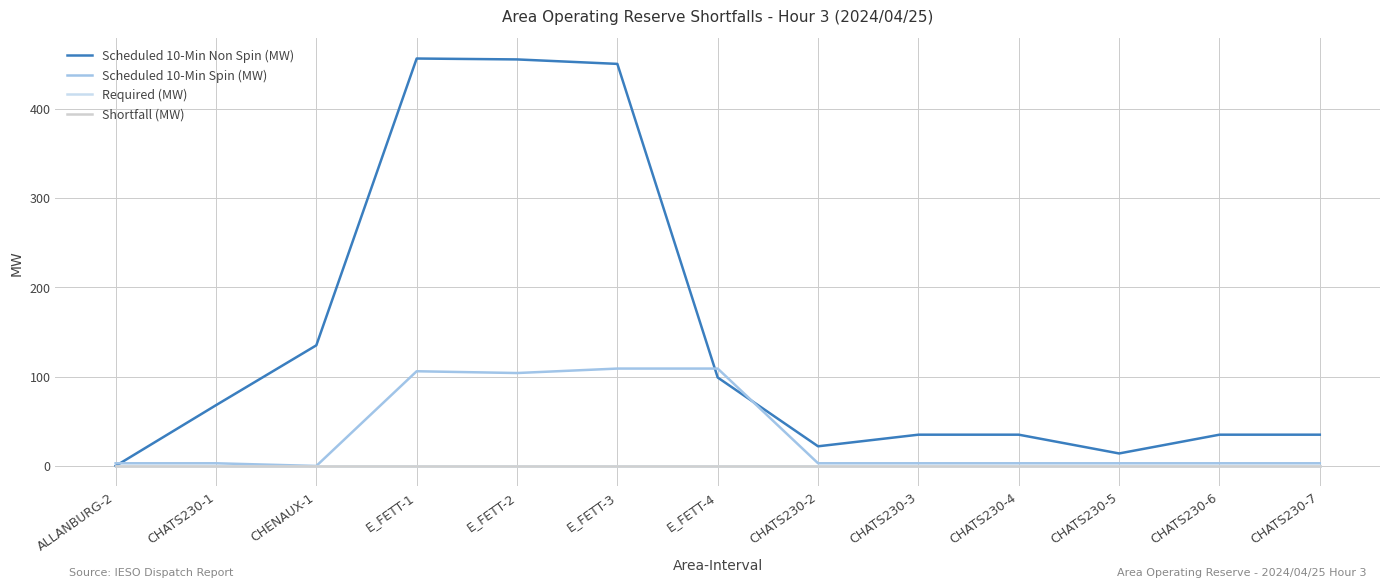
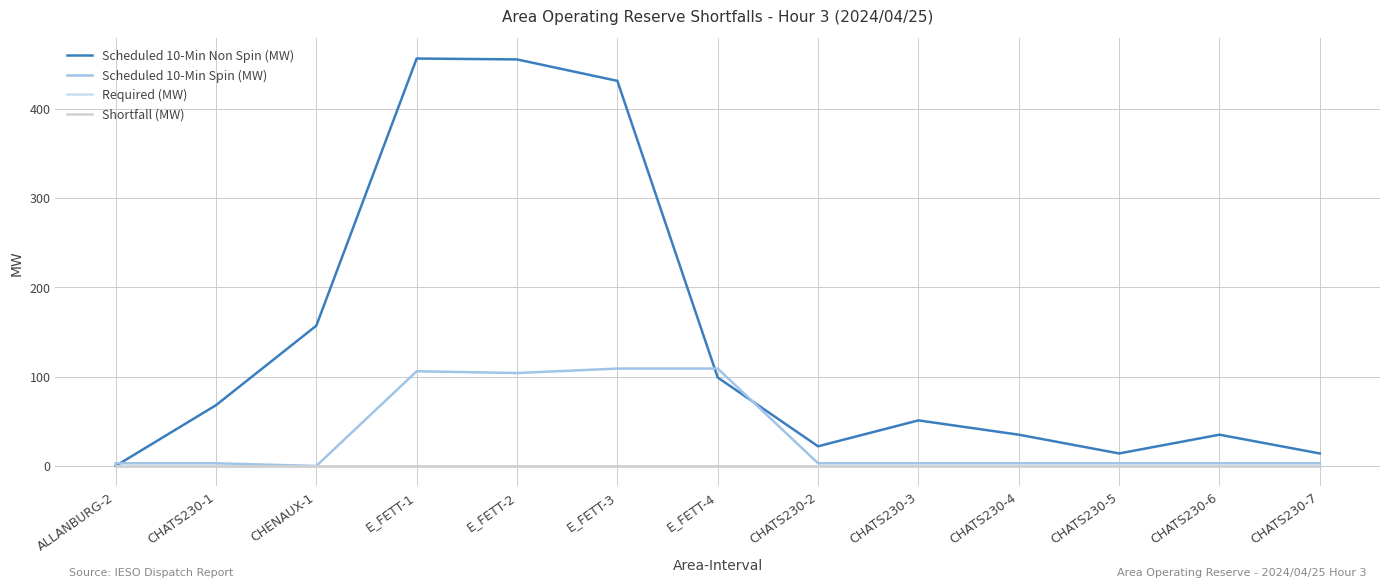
Scheduled 10-Min Non Spin (MW), CHENAUX-1: 140 -> 160
Scheduled 10-Min Non Spin (MW), E_FETT-3: 450 -> 430
Scheduled 10-Min Non Spin (MW), CHATS230-3: 40 -> 50
Scheduled 10-Min Non Spin (MW), CHATS230-7: 40 -> 10
